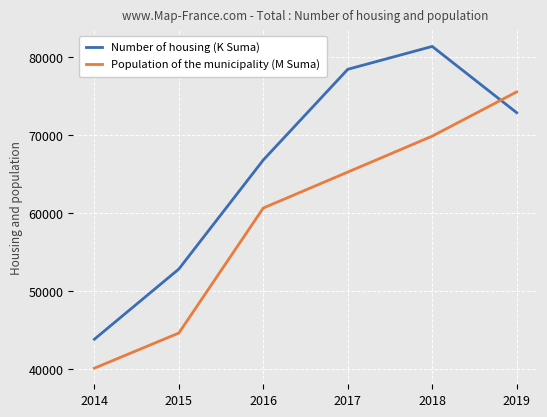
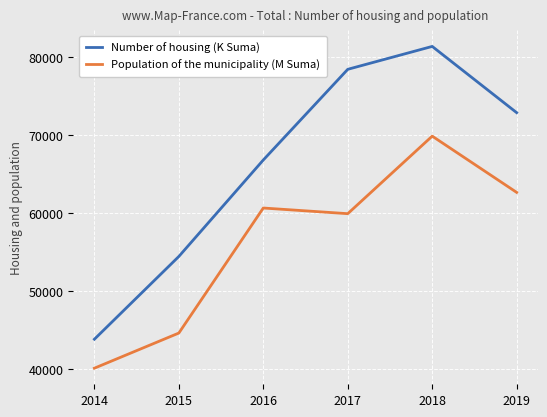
Number of housing (K Suma), 2015: 53000 -> 54000
Population of the municipality (M Suma), 2017: 65000 -> 60000
Population of the municipality (M Suma), 2019: 76000 -> 63000
